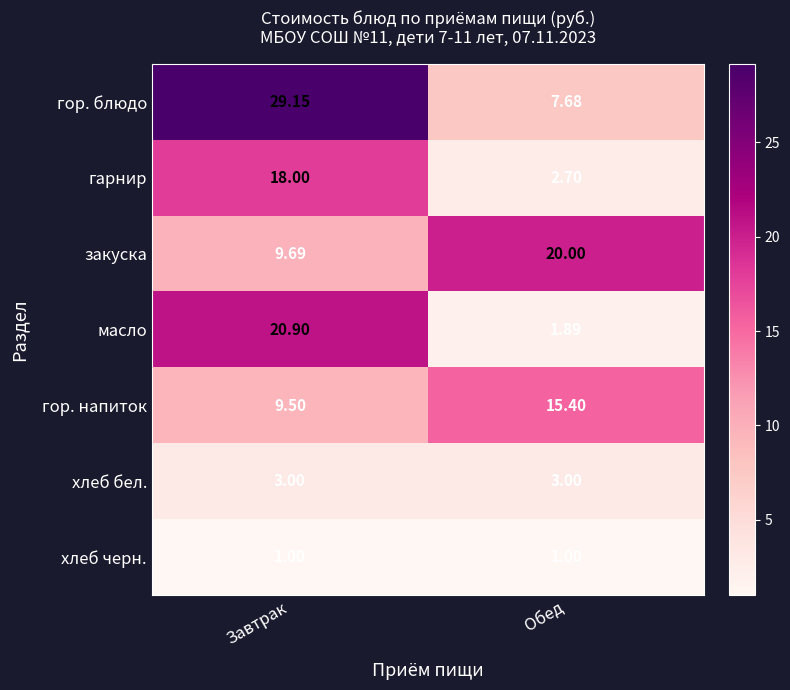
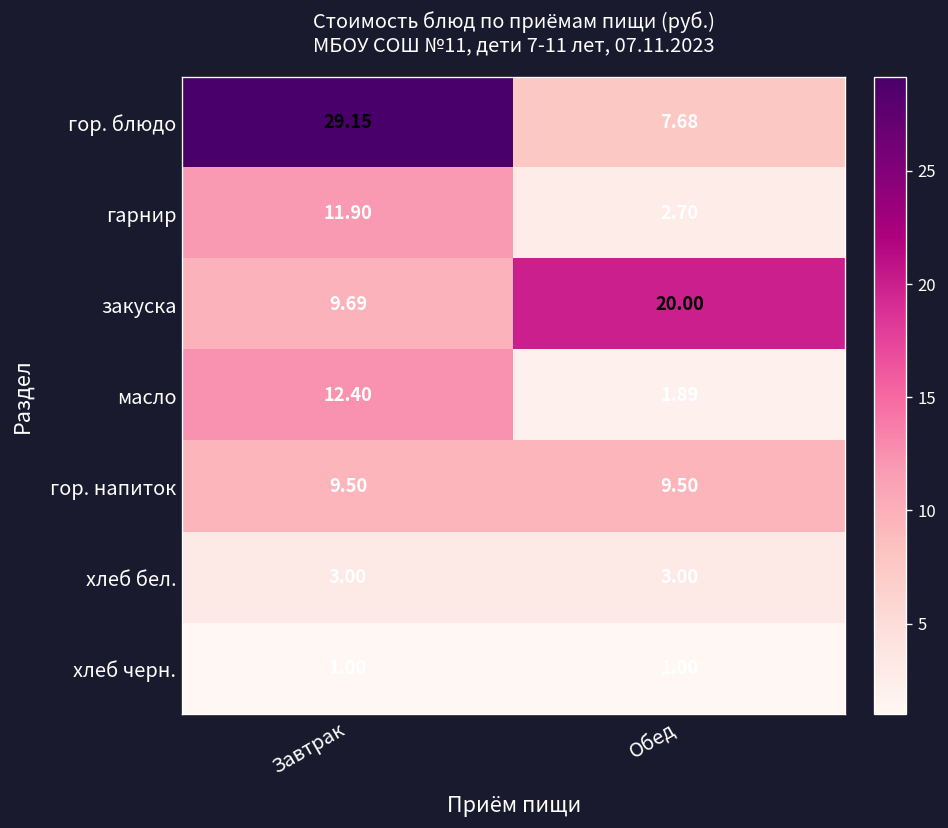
гарнир, Завтрак: 18.00 -> 11.90
масло, Завтрак: 20.90 -> 12.40
гор. напиток, Обед: 15.40 -> 9.50
